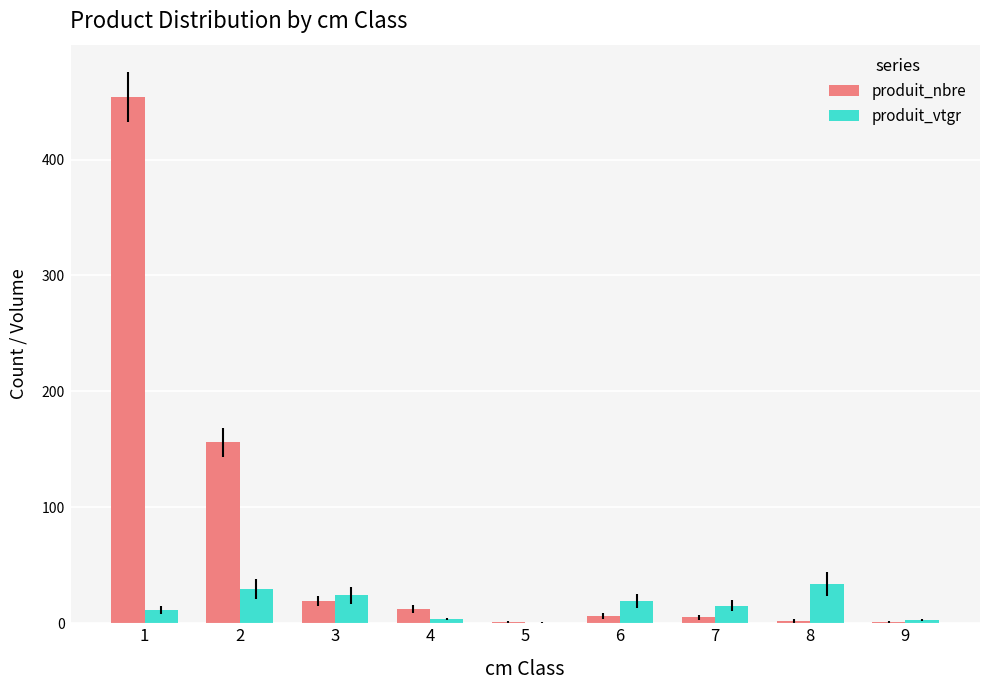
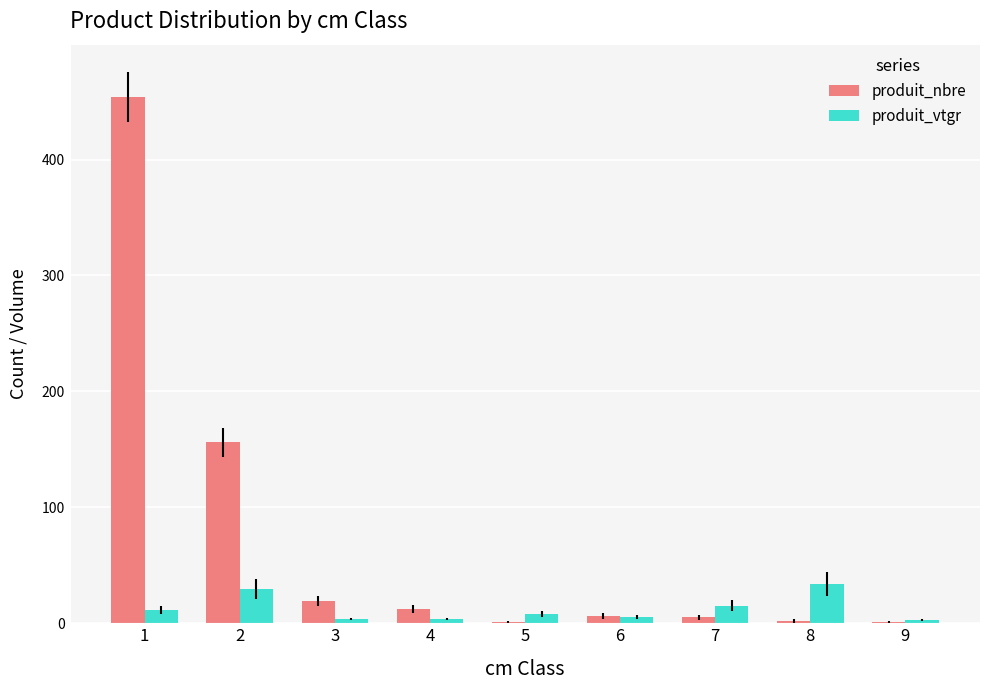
produit_vtgr, 3: 24 -> 3
produit_vtgr, 5: 1 -> 8
produit_vtgr, 6: 19 -> 6
